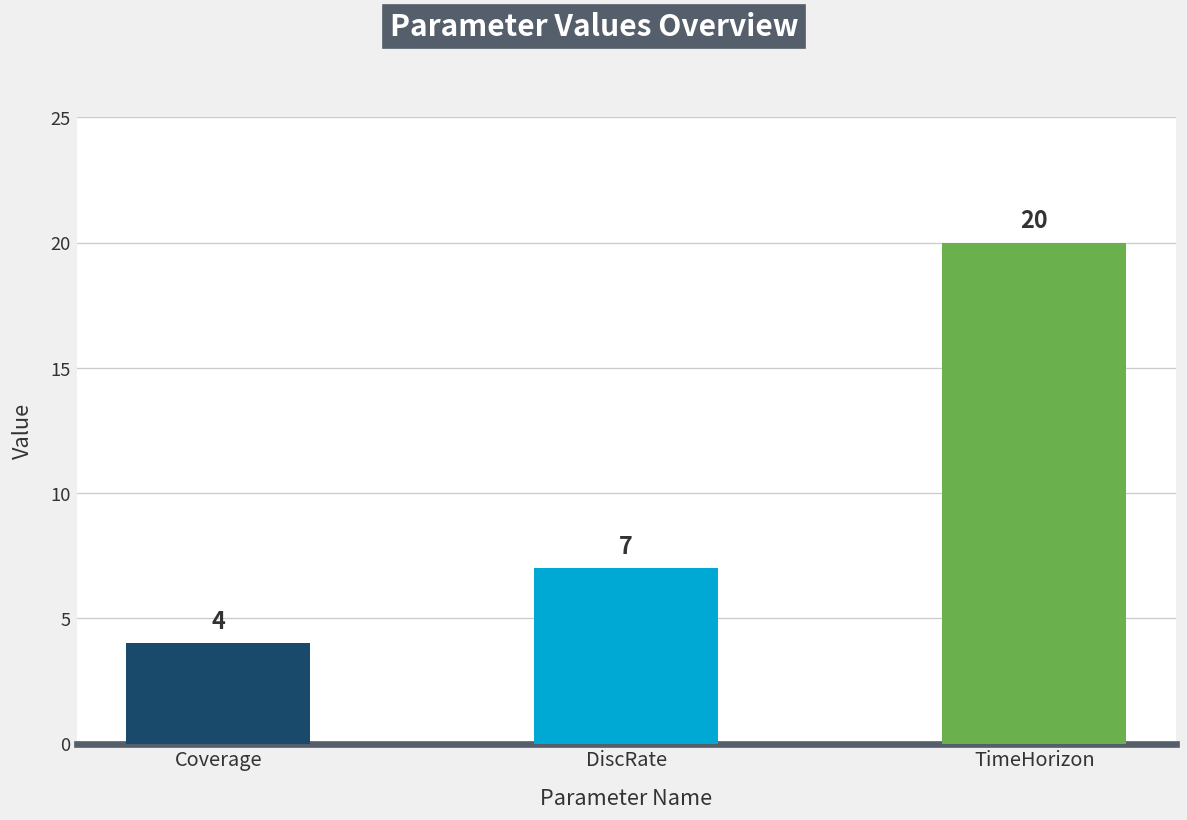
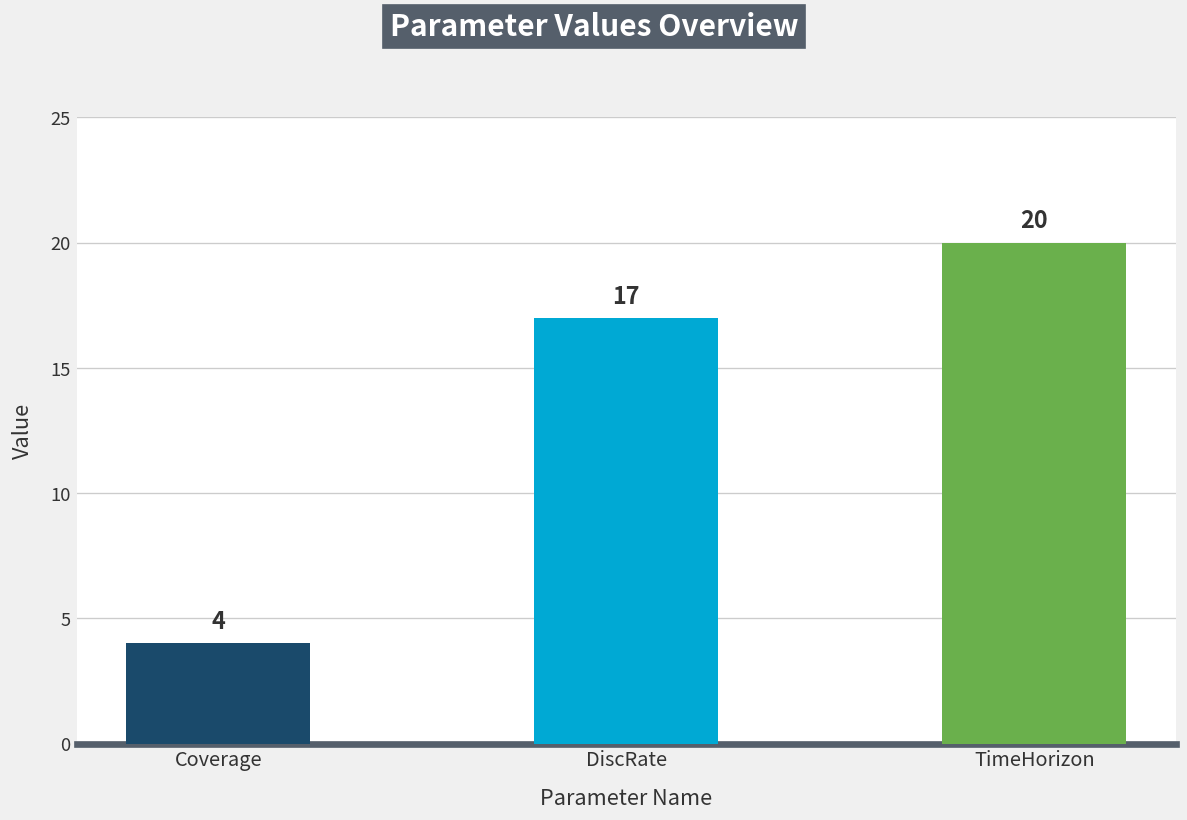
DiscRate: 7 -> 17
